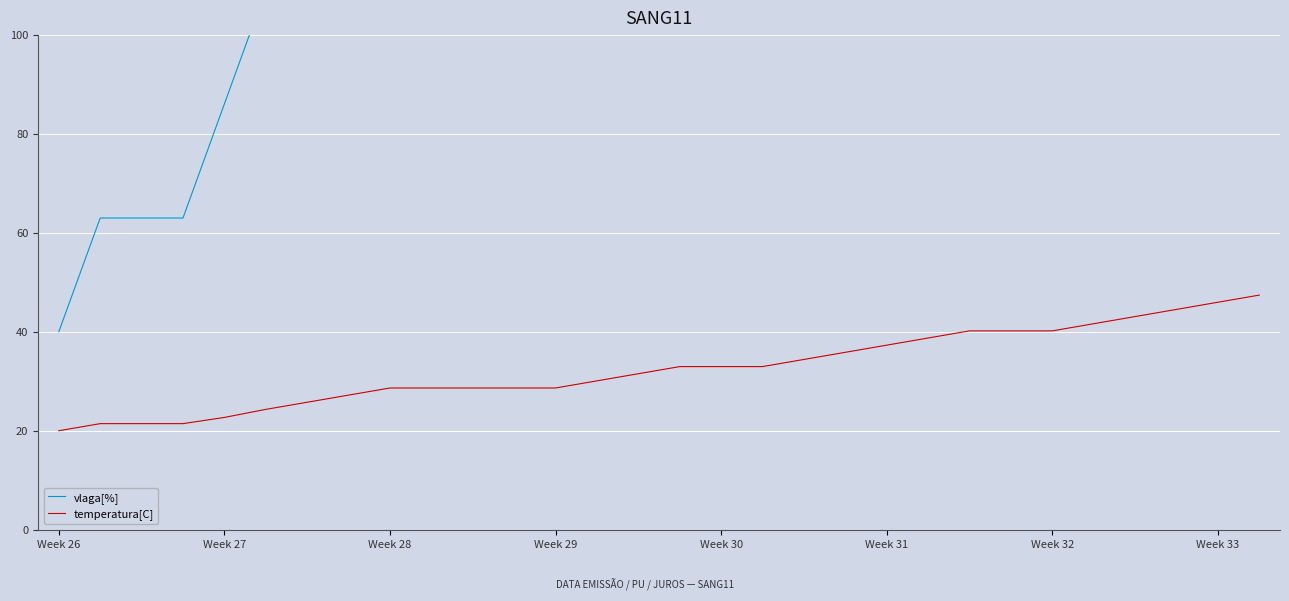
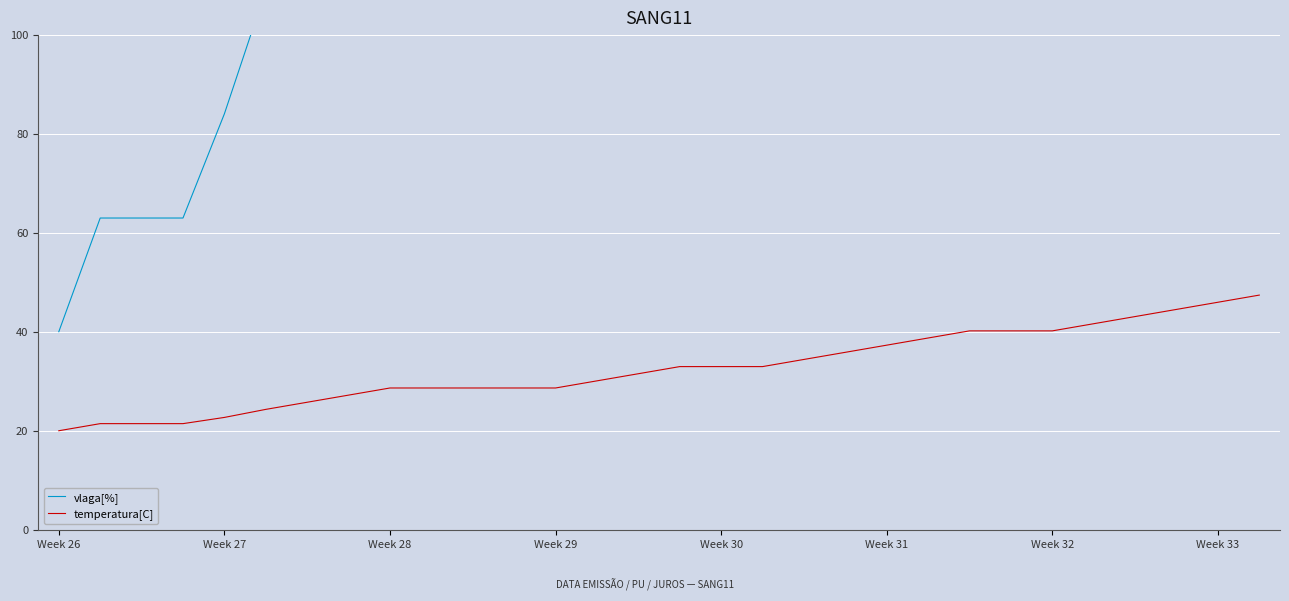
vlaga[%], Week 27: 86 -> 84
